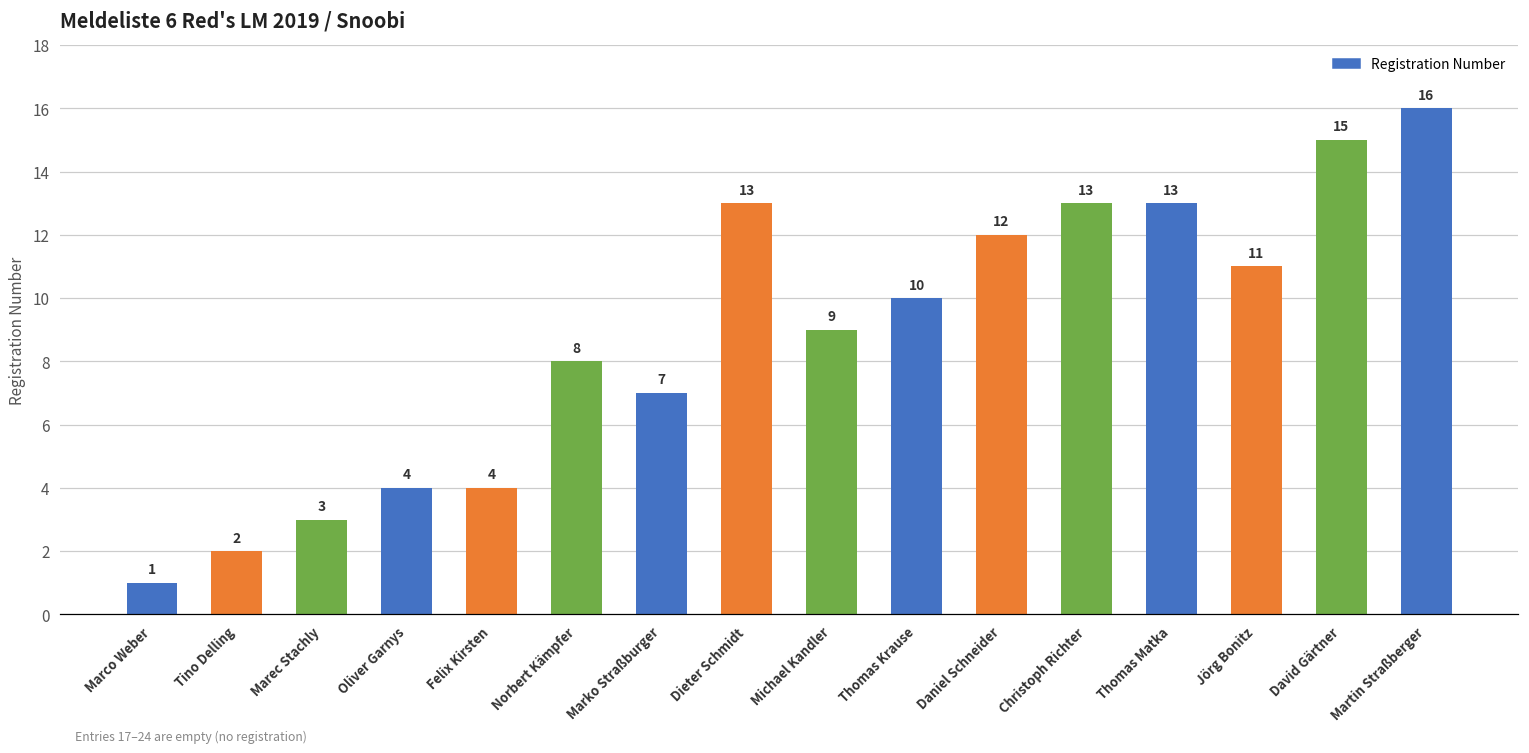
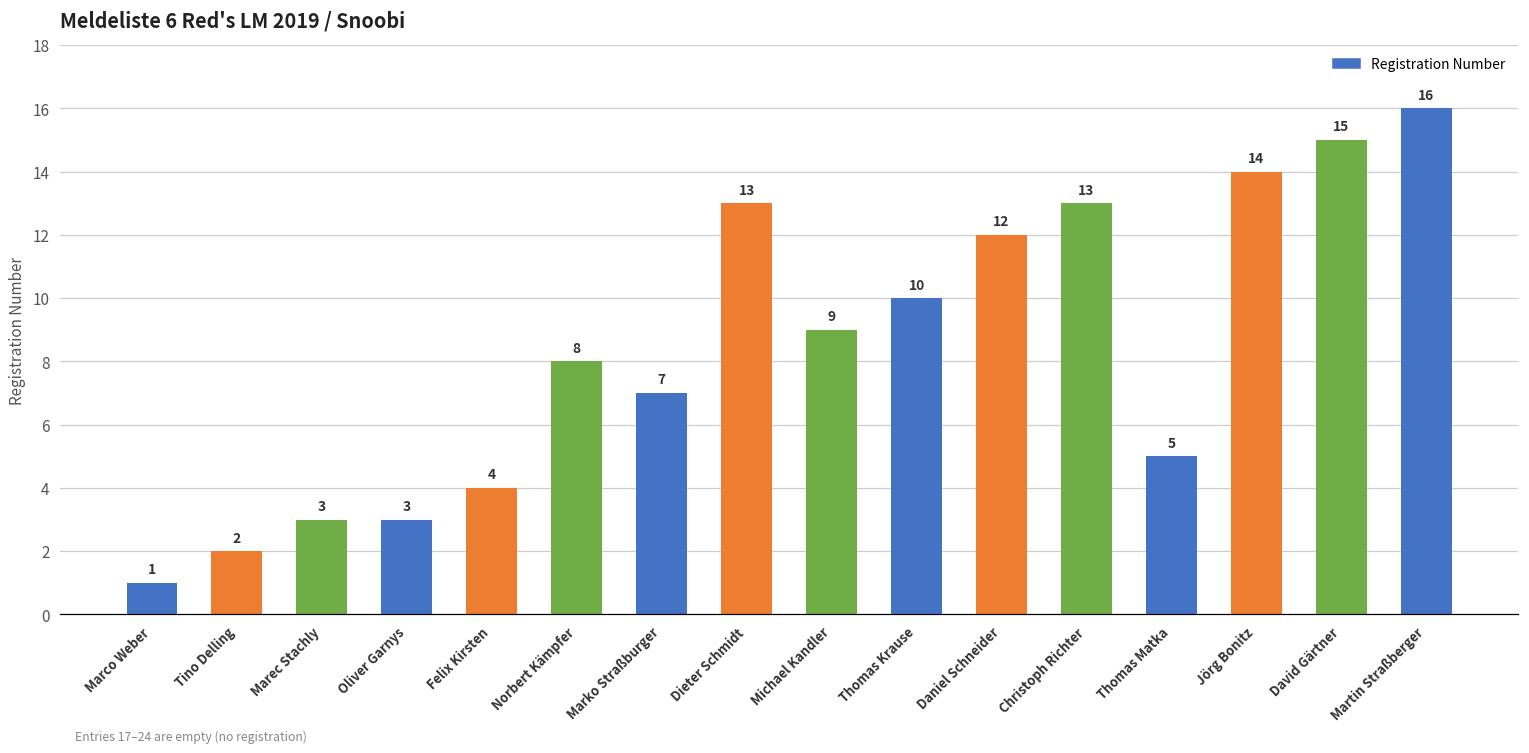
Oliver Garnys: 4 -> 3
Thomas Matka: 13 -> 5
Jörg Bonitz: 11 -> 14
